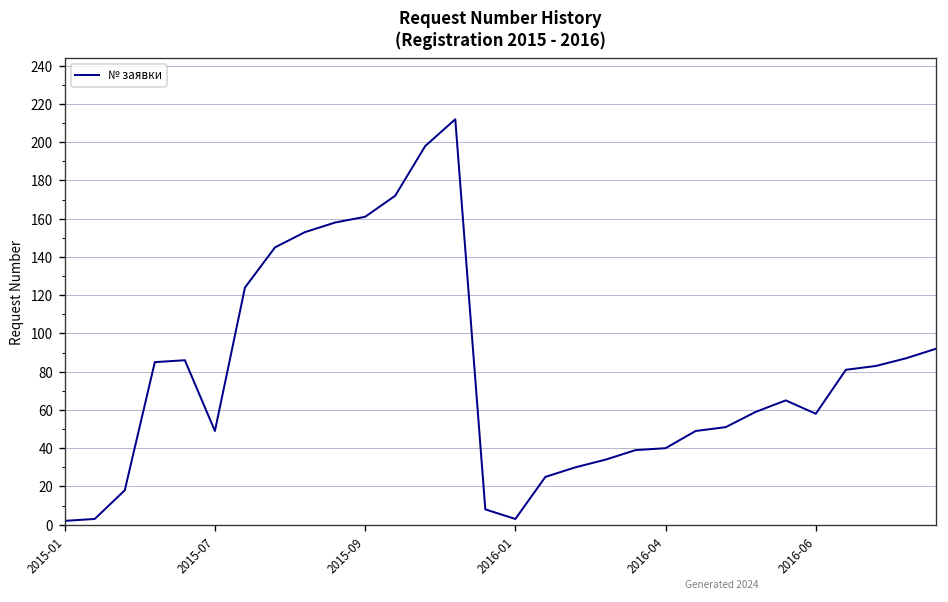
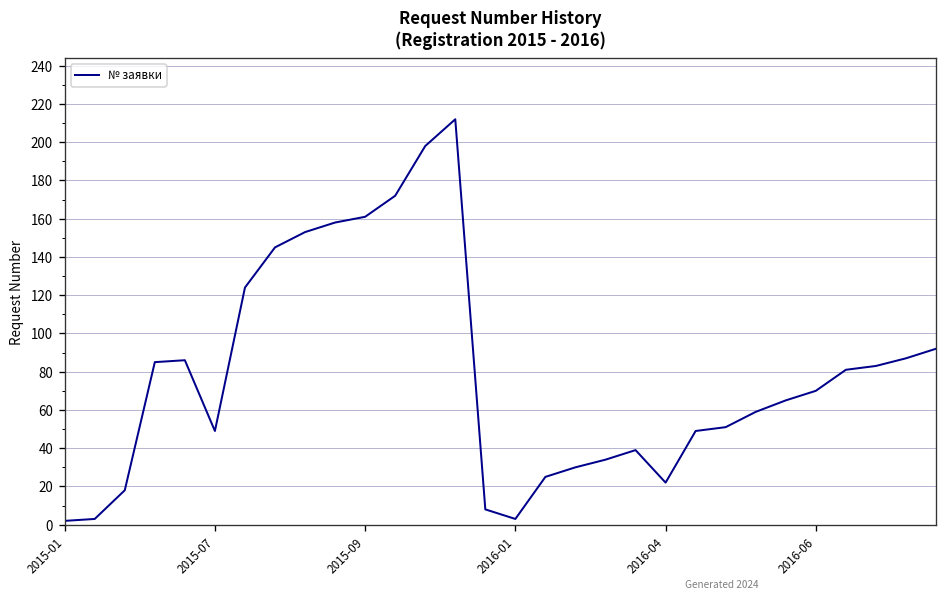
2016-04: 40 -> 22
2016-06: 58 -> 70
